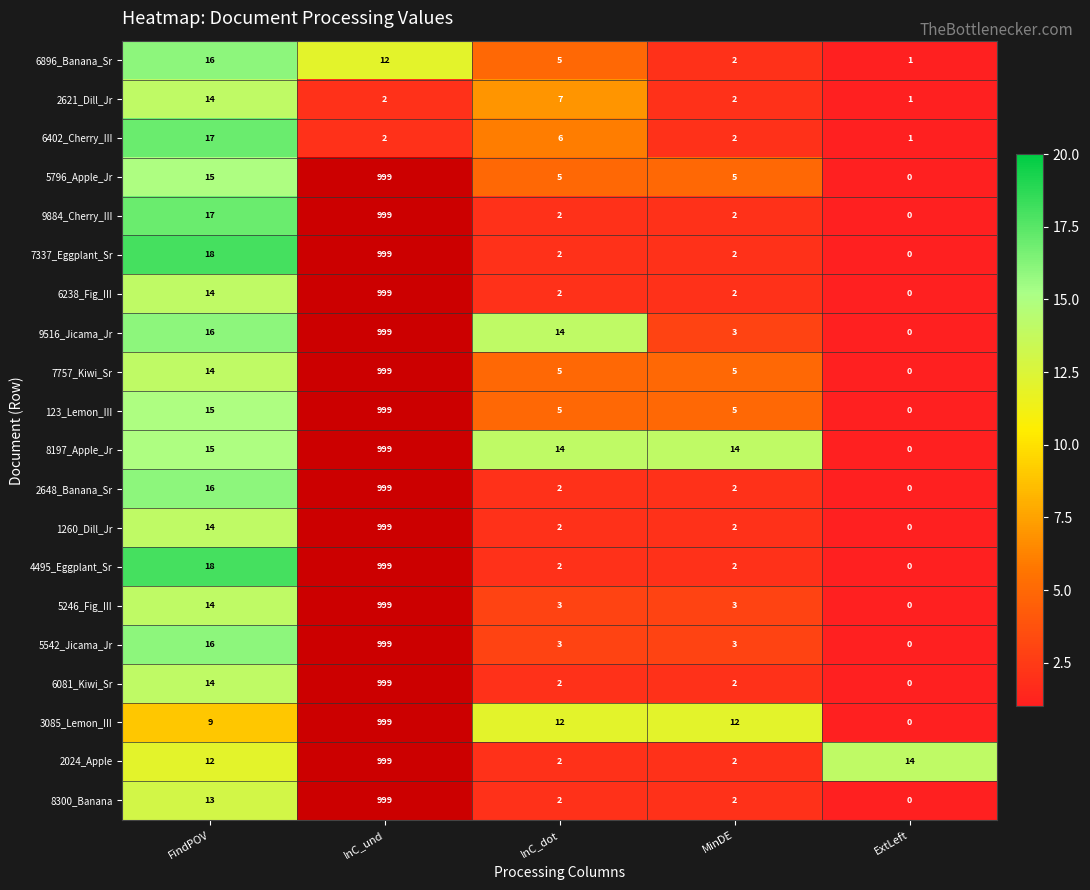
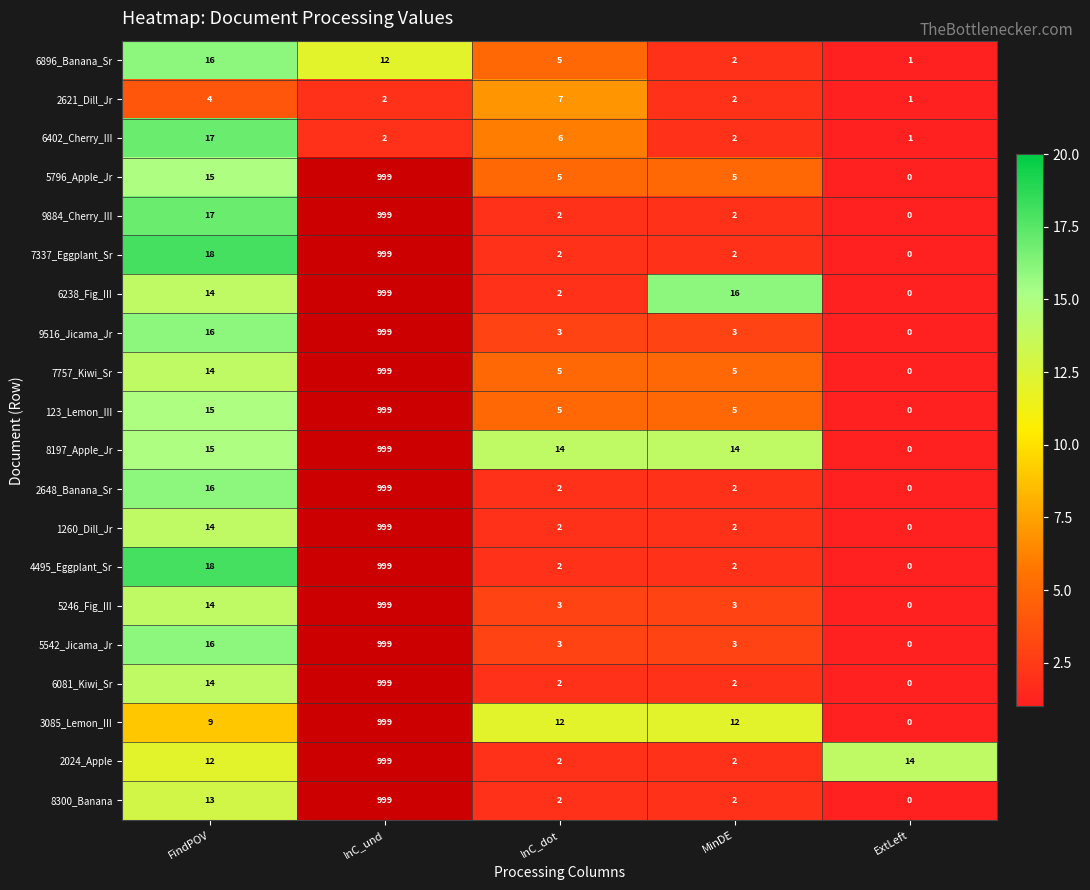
2621_Dill_Jr, FindPOV: 14 -> 4
6238_Fig_III, MinDE: 2 -> 16
9516_Jicama_Jr, InC_dot: 14 -> 3
